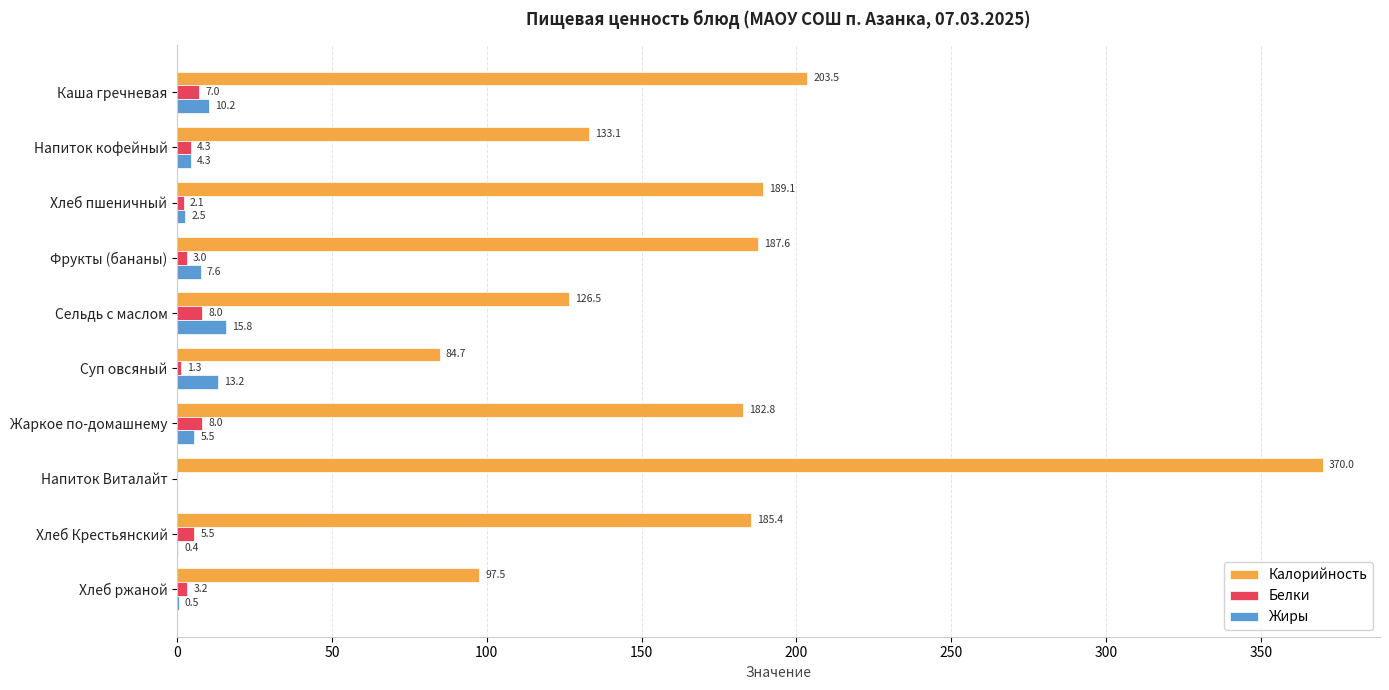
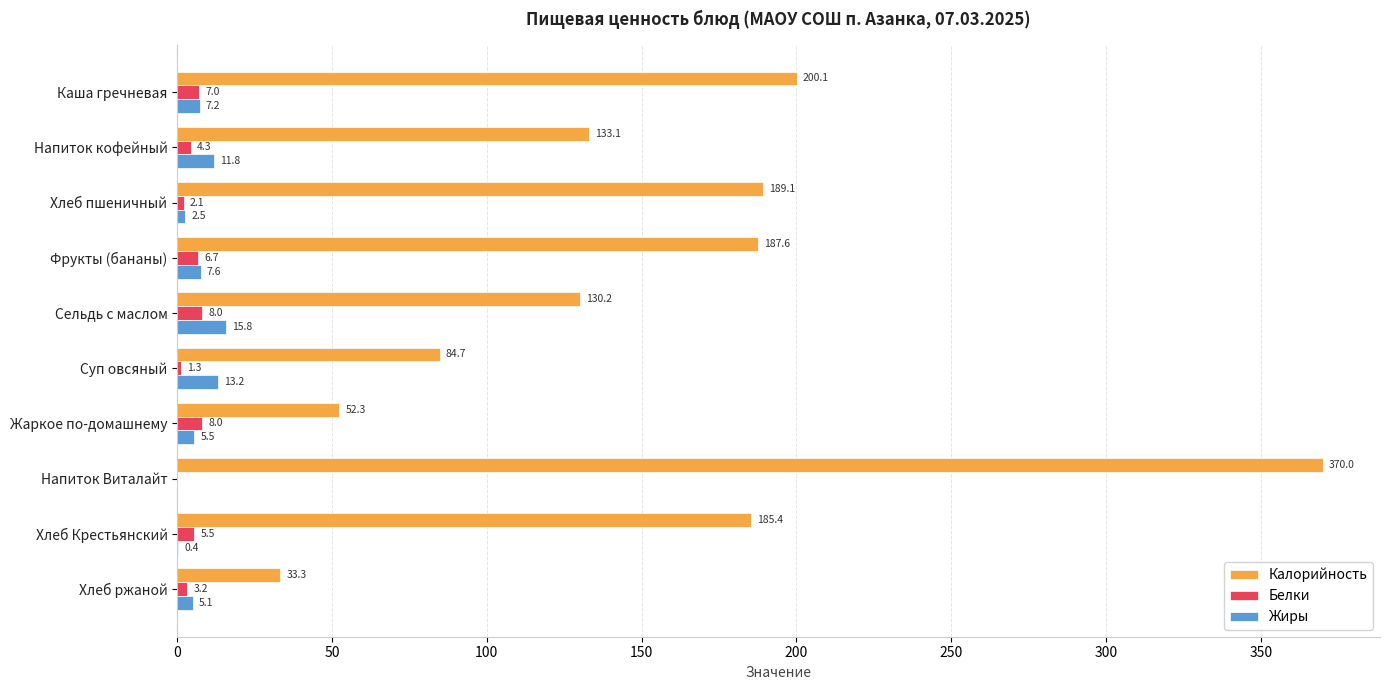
Калорийность, Каша гречневая: 203.5 -> 200.1
Жиры, Каша гречневая: 10.2 -> 7.2
Жиры, Напиток кофейный: 4.3 -> 11.8
Белки, Фрукты (бананы): 3.0 -> 6.7
Калорийность, Сельдь с маслом: 126.5 -> 130.2
Калорийность, Жаркое по-домашнему: 182.8 -> 52.3
Калорийность, Хлеб ржаной: 97.5 -> 33.3
Жиры, Хлеб ржаной: 0.5 -> 5.1
